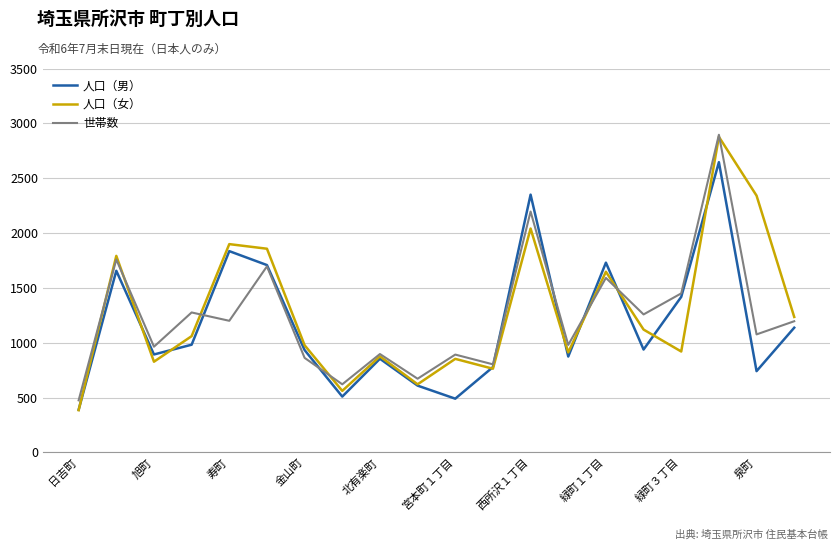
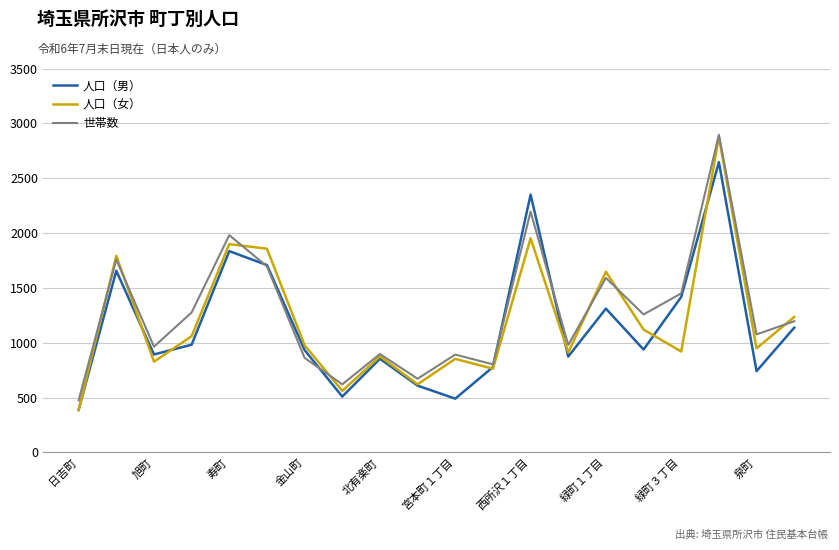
世帯数, 寿町: 1200 -> 1980
人口（女）, 西所沢１丁目: 2040 -> 1950
人口（男）, 緑町１丁目: 1730 -> 1310
人口（女）, 泉町: 2340 -> 950
